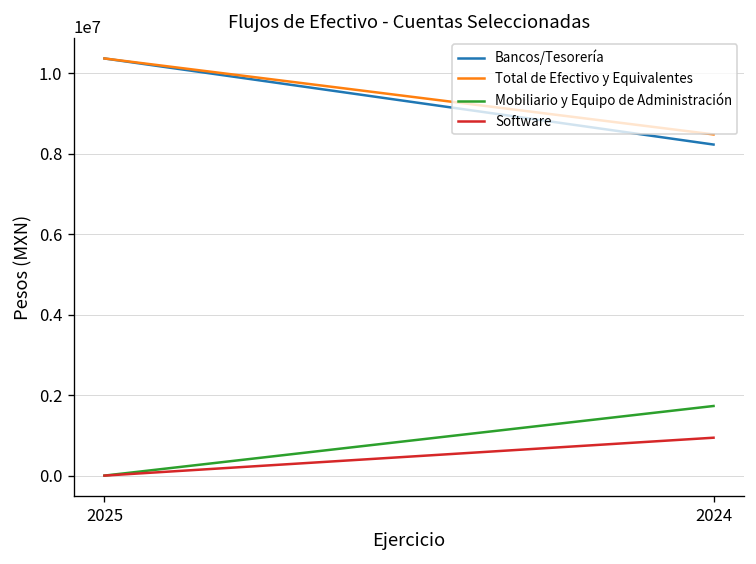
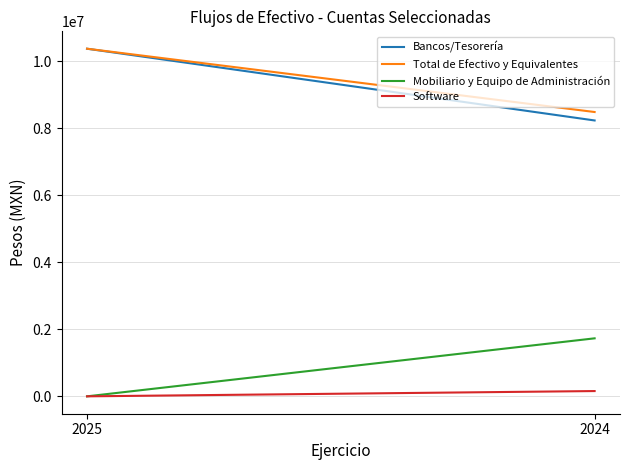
Software, 2024: 900000 -> 200000
